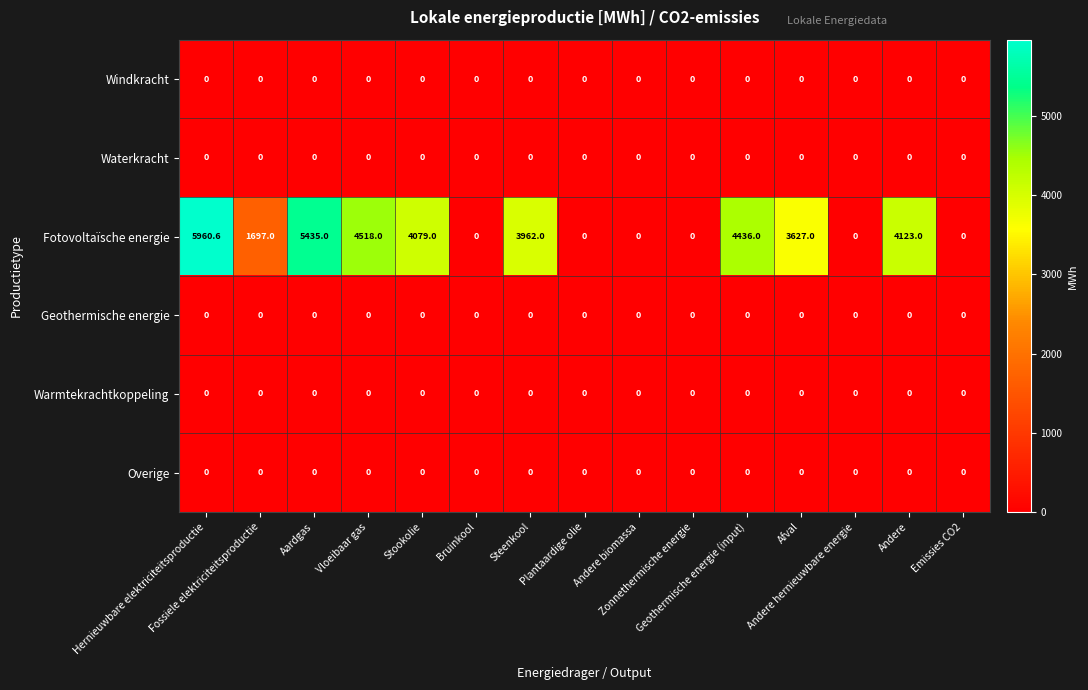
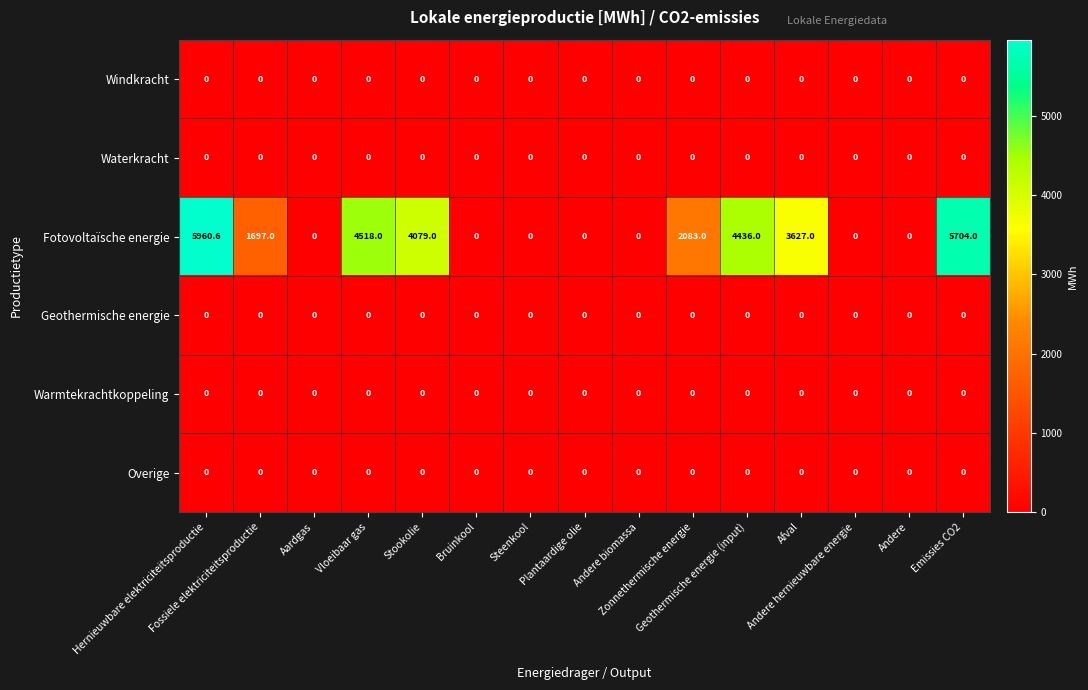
Fotovoltaïsche energie, Aardgas: 5435.0 -> 0
Fotovoltaïsche energie, Steenkool: 3962.0 -> 0
Fotovoltaïsche energie, Zonnethermische energie: 0 -> 2083.0
Fotovoltaïsche energie, Andere: 4123.0 -> 0
Fotovoltaïsche energie, Emissies CO2: 0 -> 5704.0
